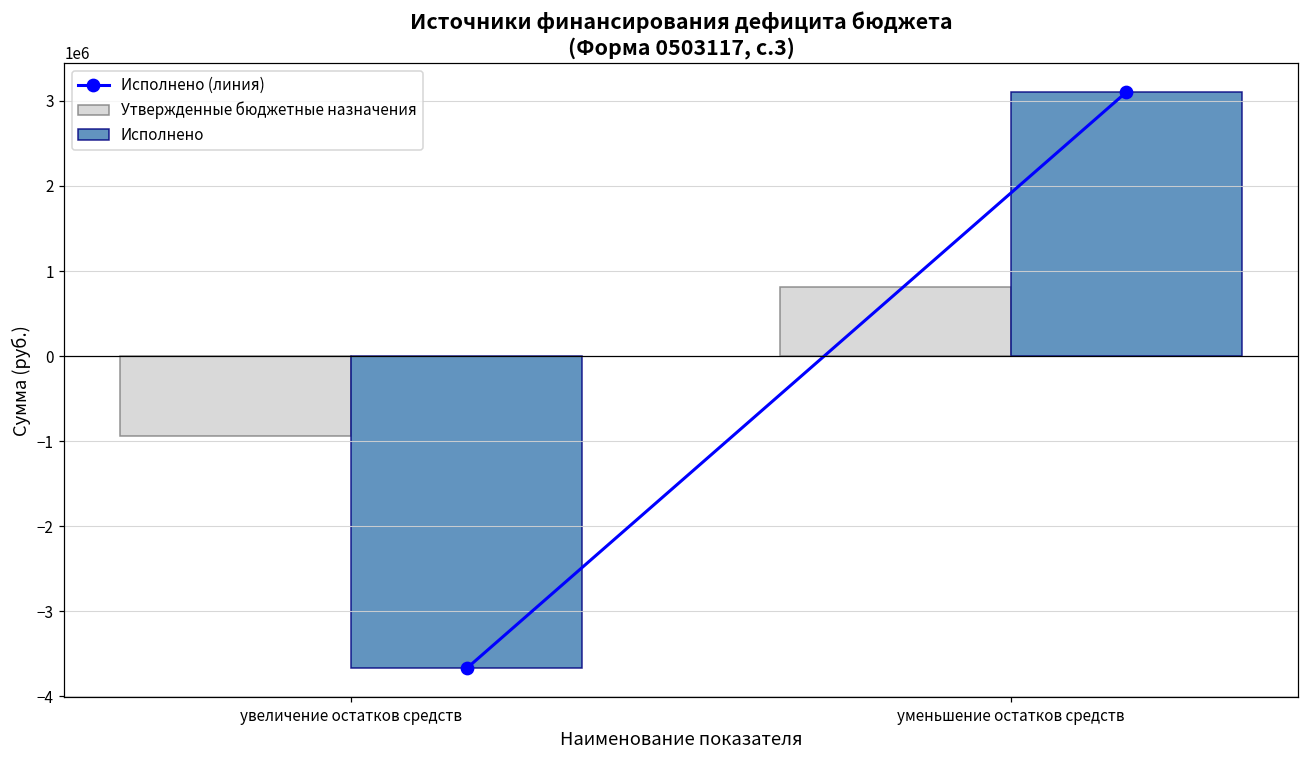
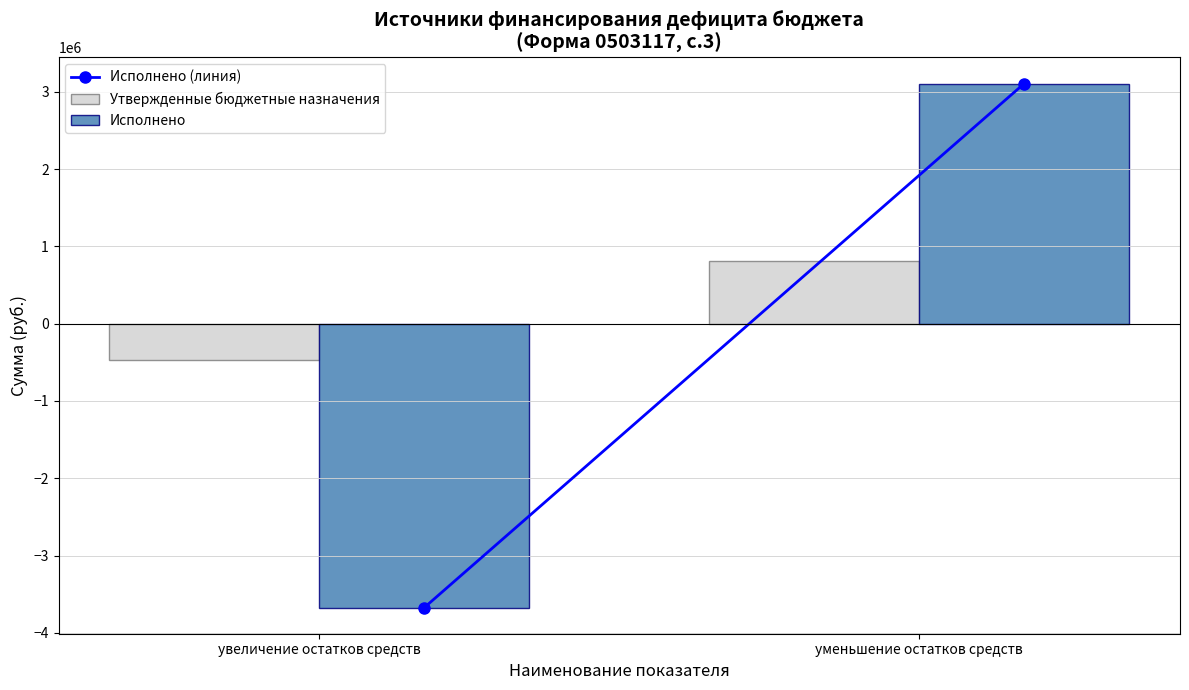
Утвержденные бюджетные назначения, увеличение остатков средств: -900000 -> -500000
